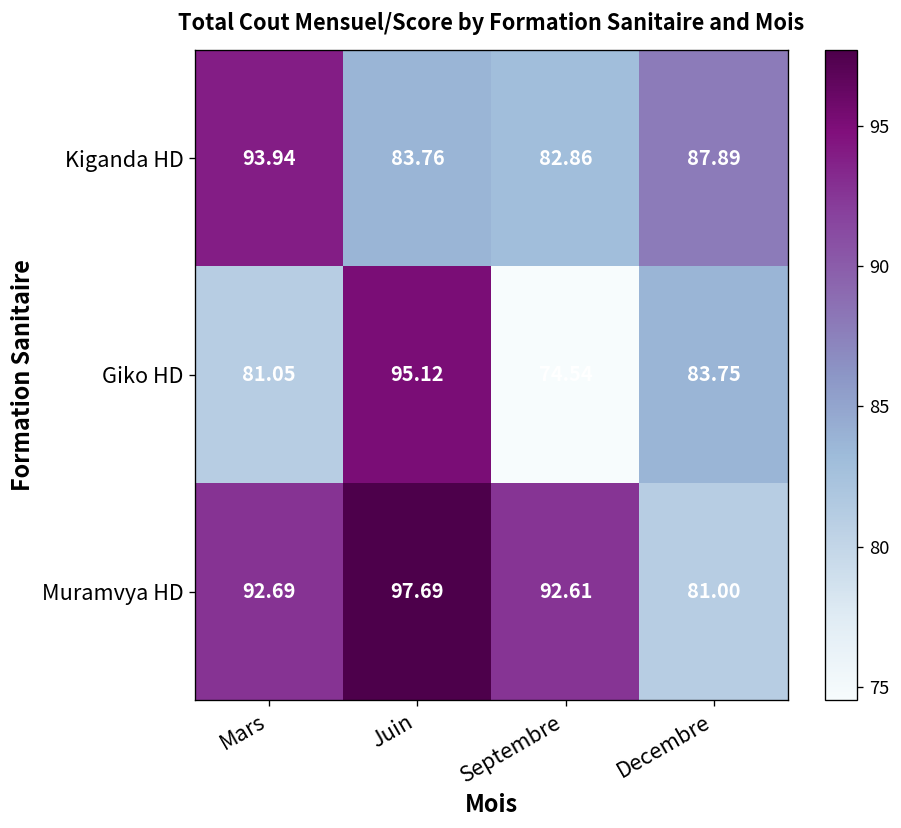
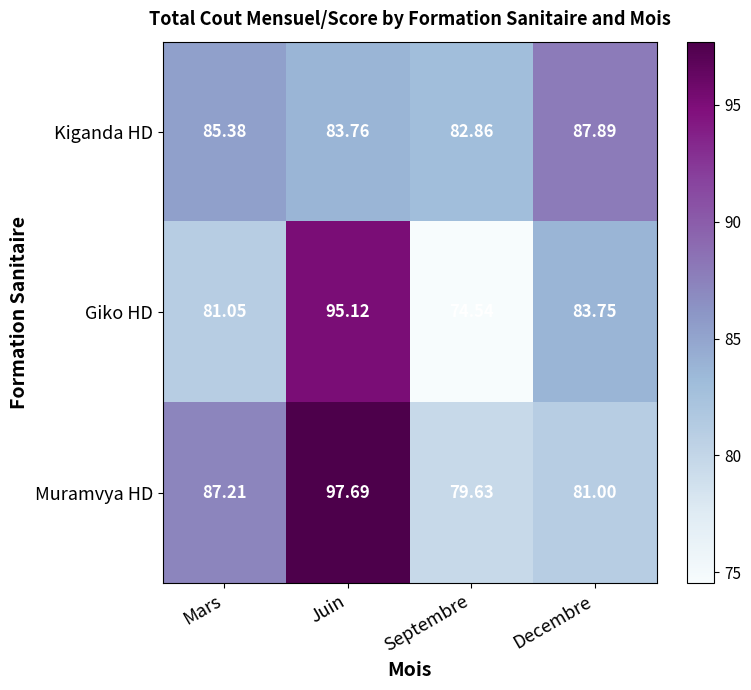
Kiganda HD, Mars: 93.94 -> 85.38
Muramvya HD, Mars: 92.69 -> 87.21
Muramvya HD, Septembre: 92.61 -> 79.63
